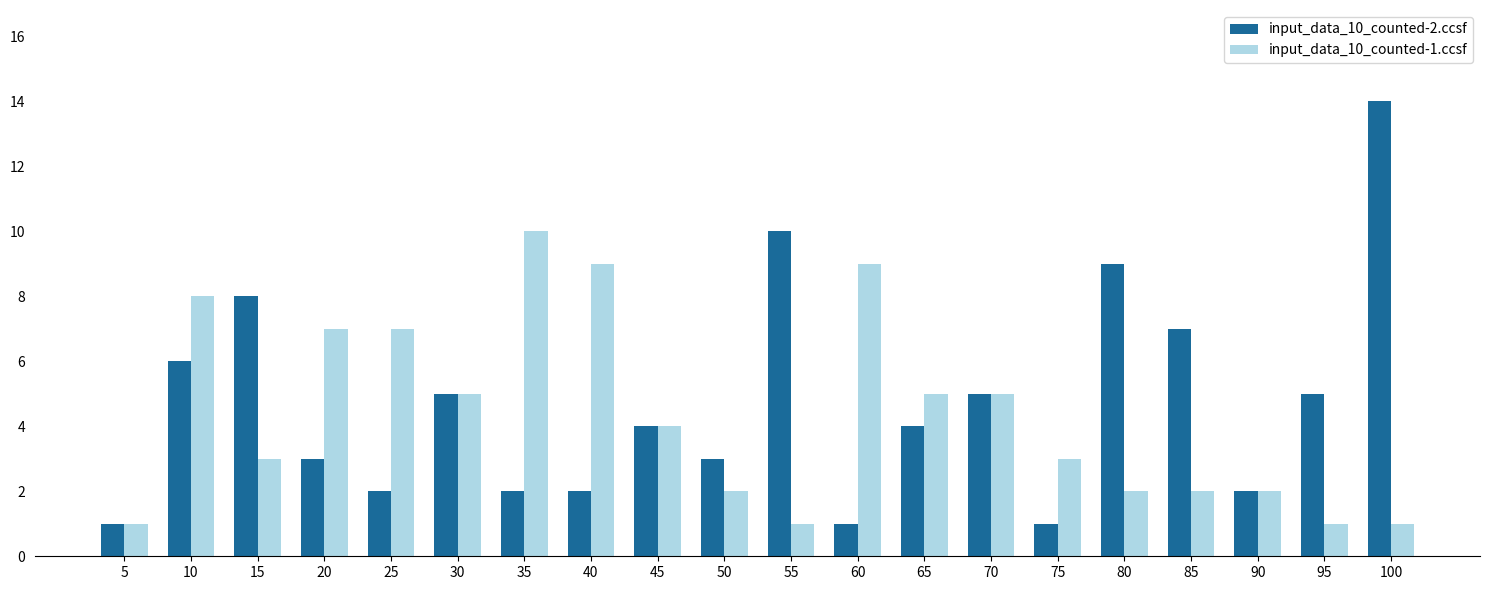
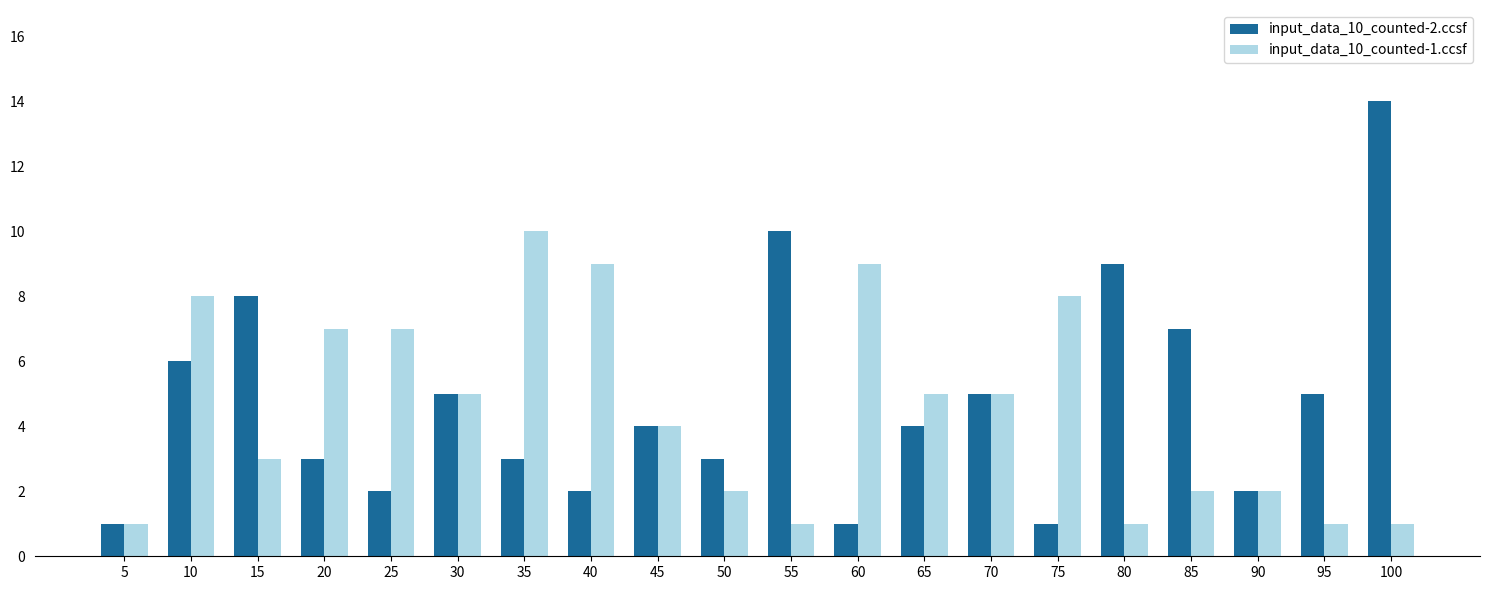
input_data_10_counted-2.ccsf, 35: 2 -> 3
input_data_10_counted-1.ccsf, 75: 3 -> 8
input_data_10_counted-1.ccsf, 80: 2 -> 1
